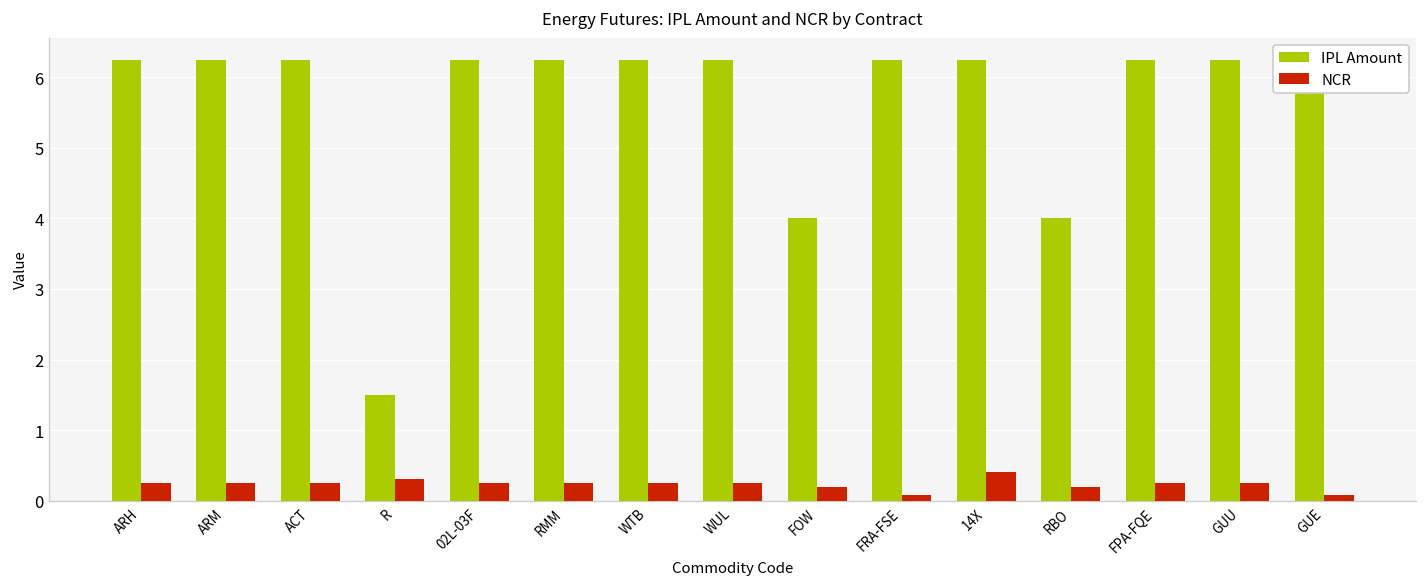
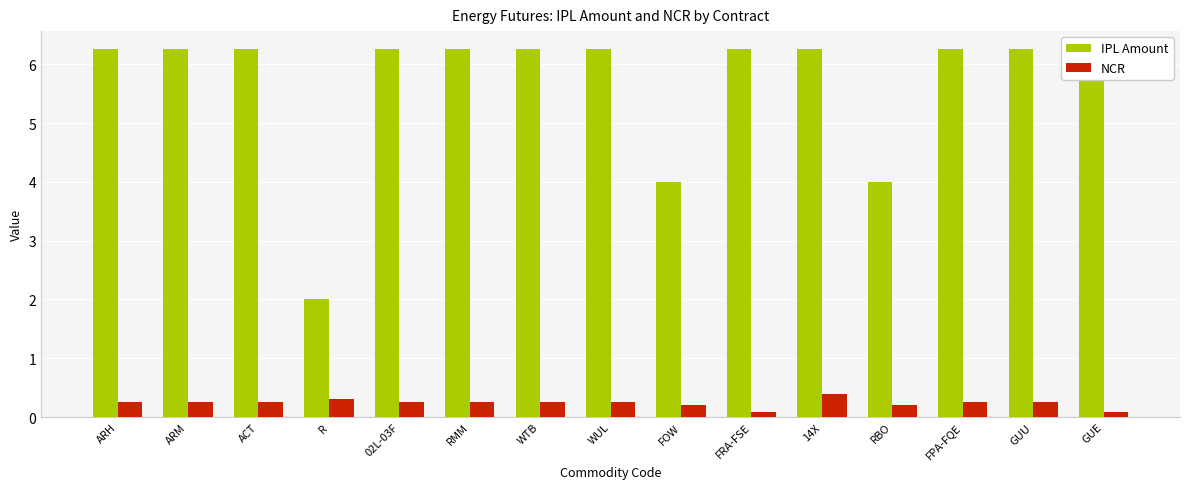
IPL Amount, R: 1.5 -> 2.0
